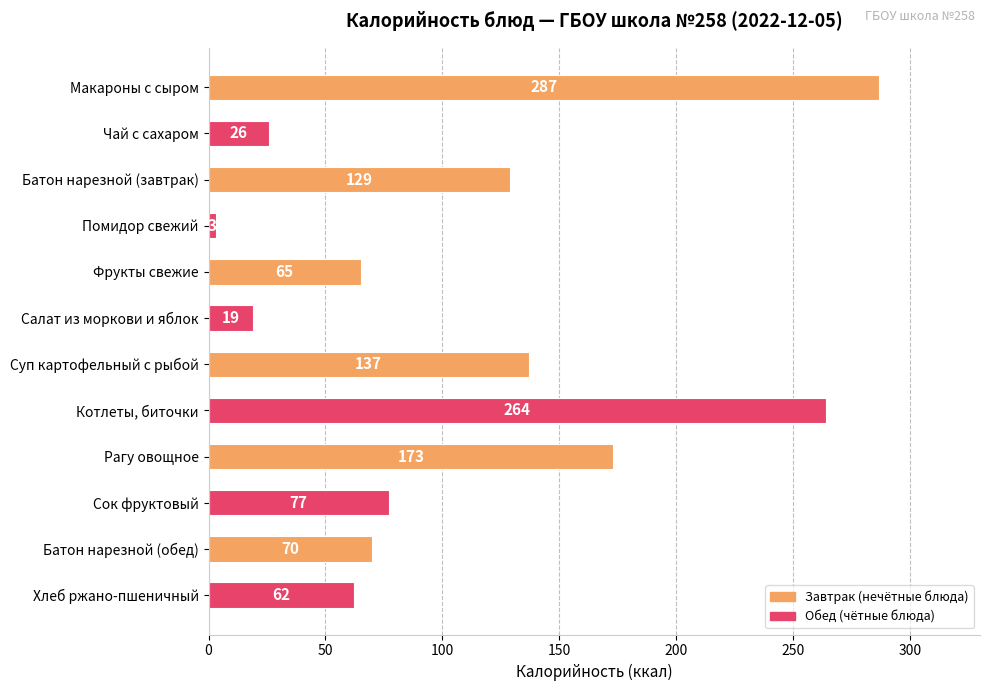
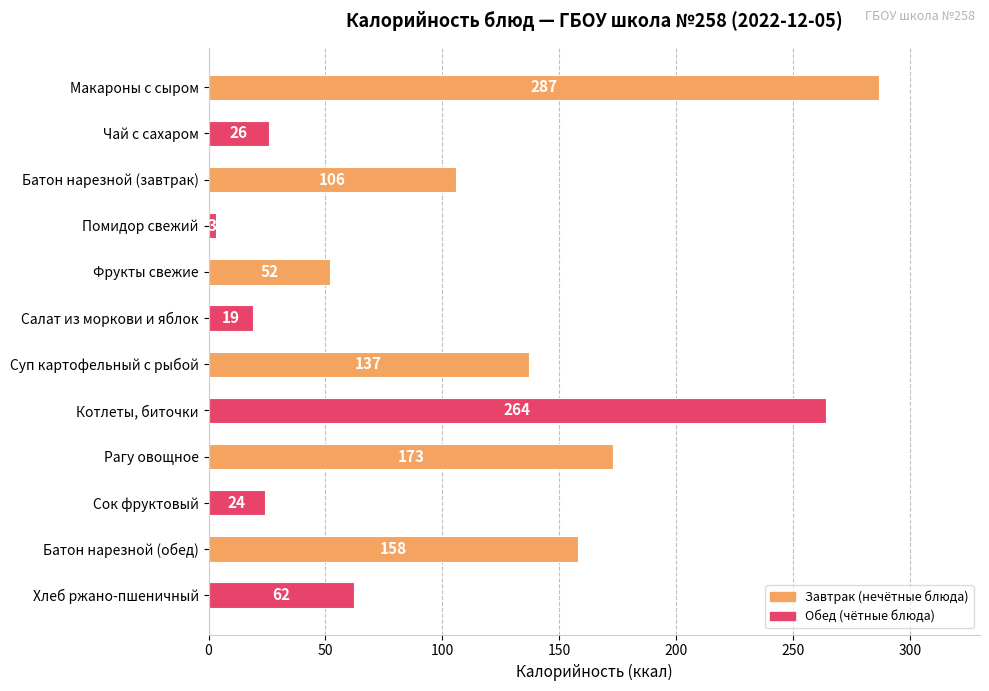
Батон нарезной (завтрак): 129 -> 106
Фрукты свежие: 65 -> 52
Сок фруктовый: 77 -> 24
Батон нарезной (обед): 70 -> 158
